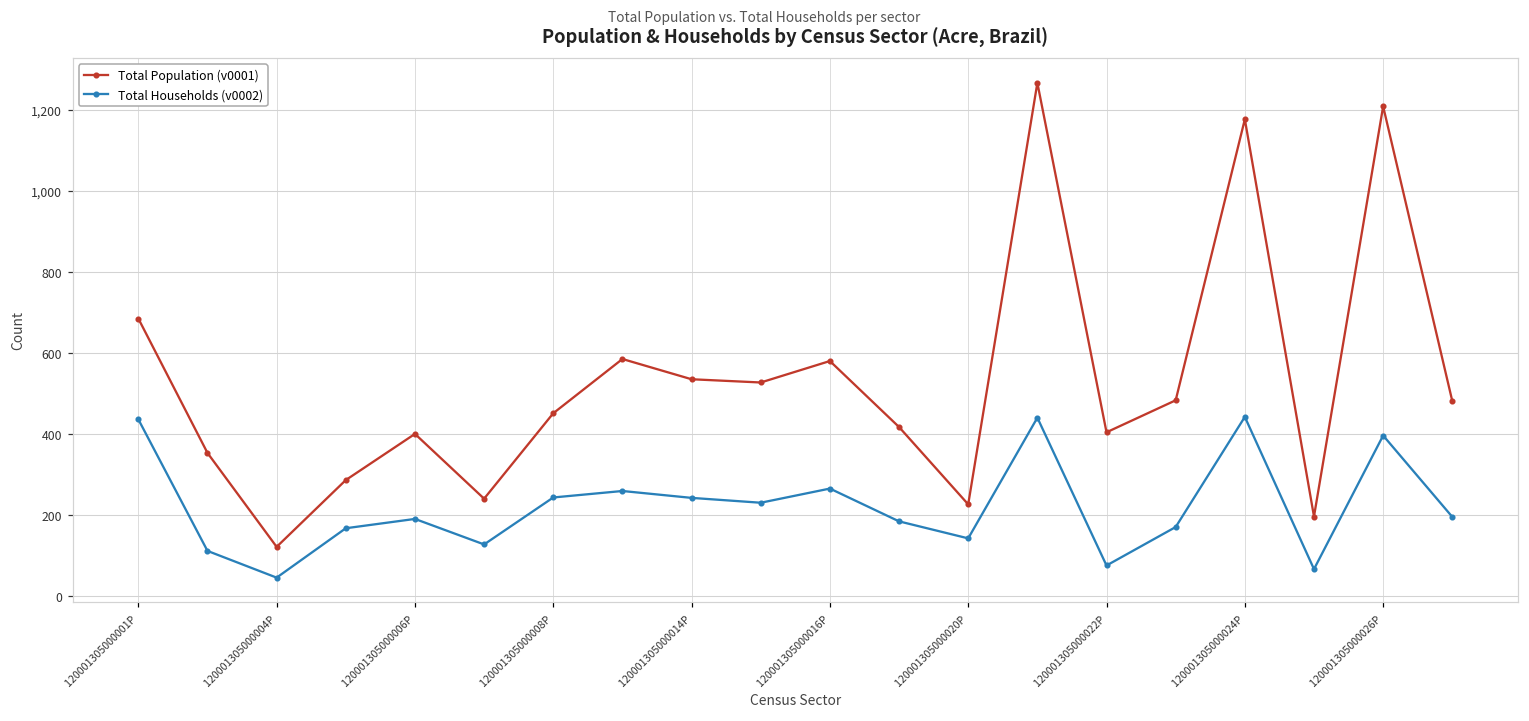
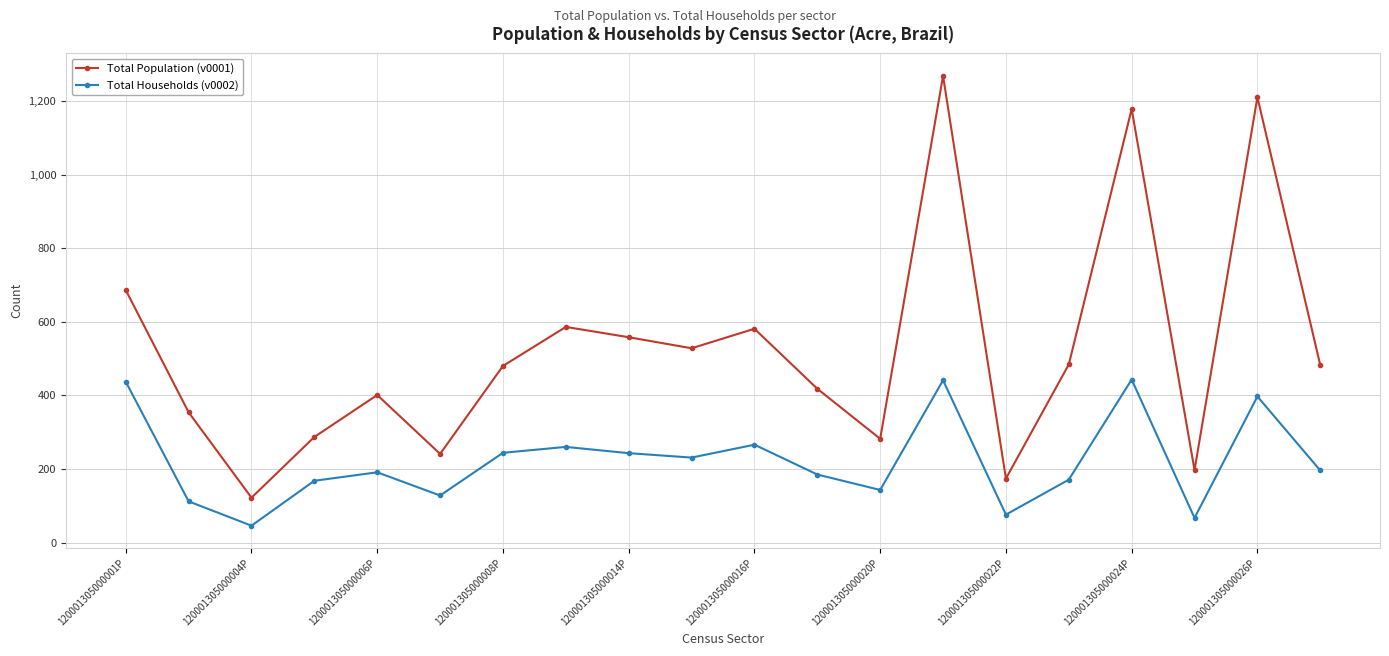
Total Population (v0001), 120001305000008P: 450 -> 480
Total Population (v0001), 120001305000014P: 540 -> 560
Total Population (v0001), 120001305000020P: 230 -> 280
Total Population (v0001), 120001305000022P: 410 -> 170
